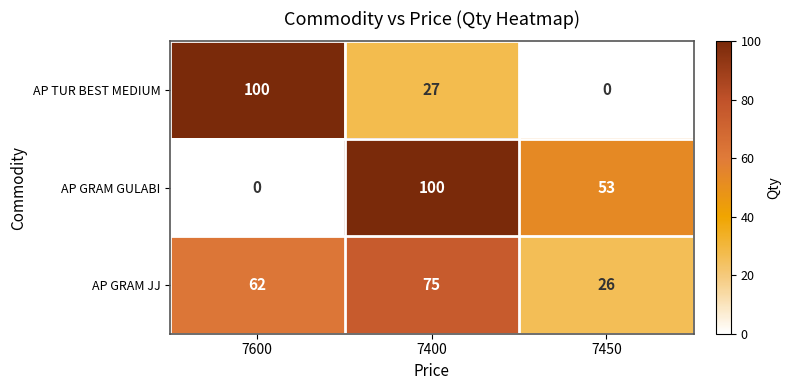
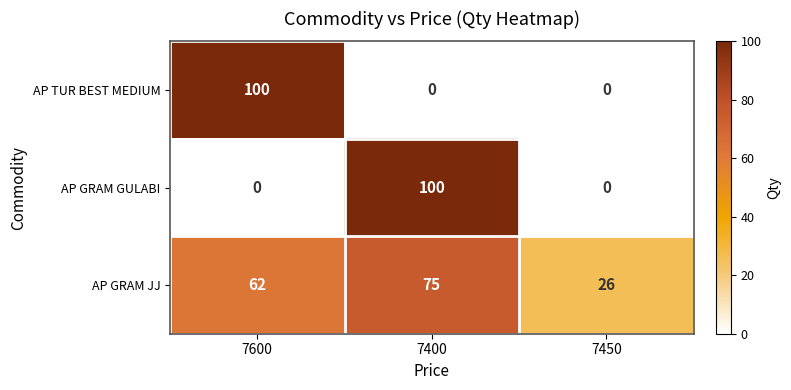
AP TUR BEST MEDIUM, 7400: 27 -> 0
AP GRAM GULABI, 7450: 53 -> 0
